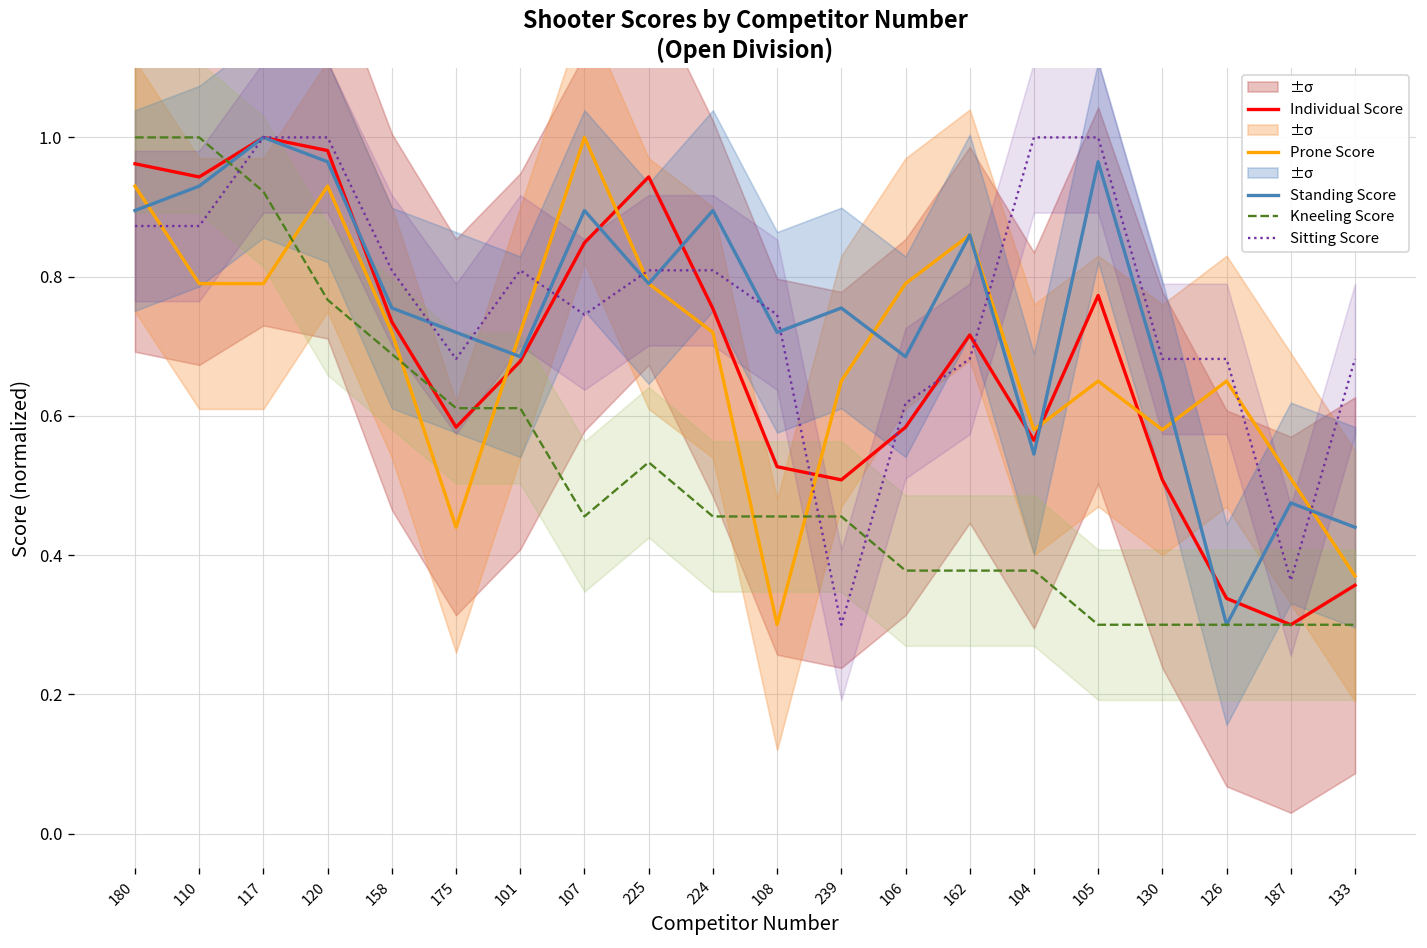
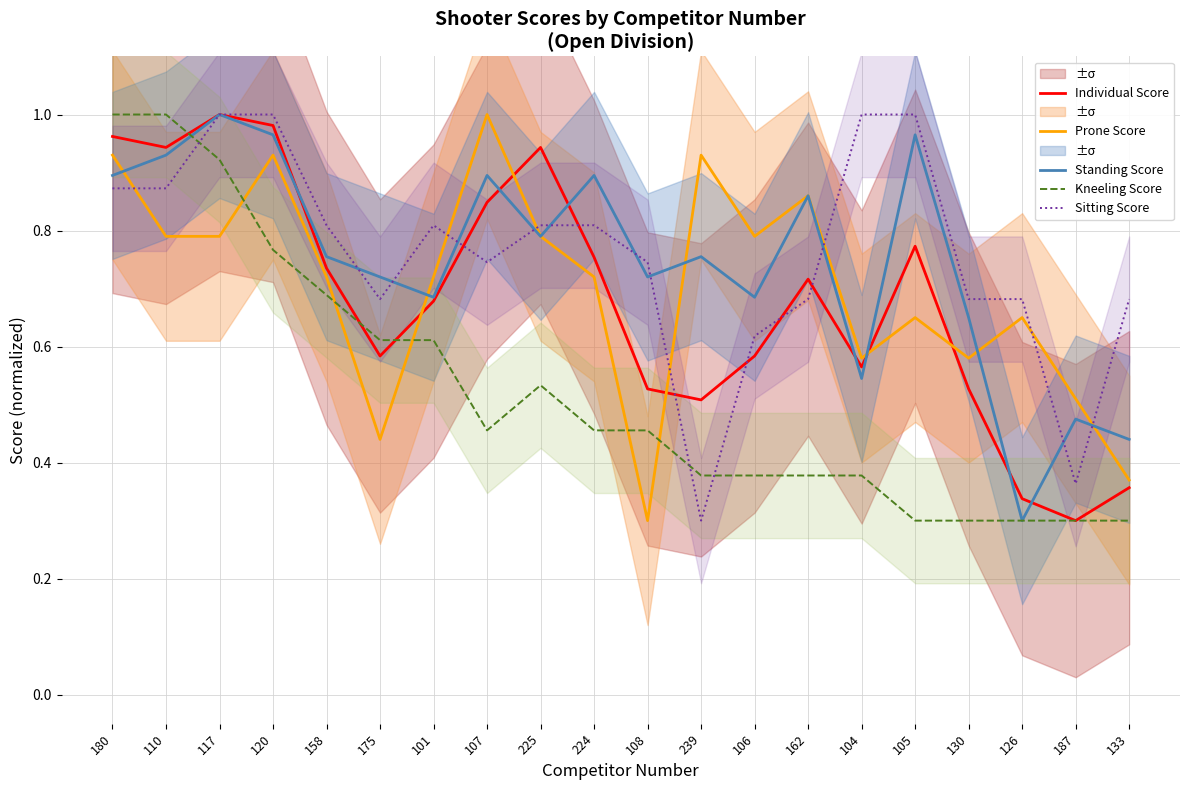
Prone Score, 239: 0.65 -> 0.93
Kneeling Score, 239: 0.46 -> 0.38
Individual Score, 130: 0.51 -> 0.53
